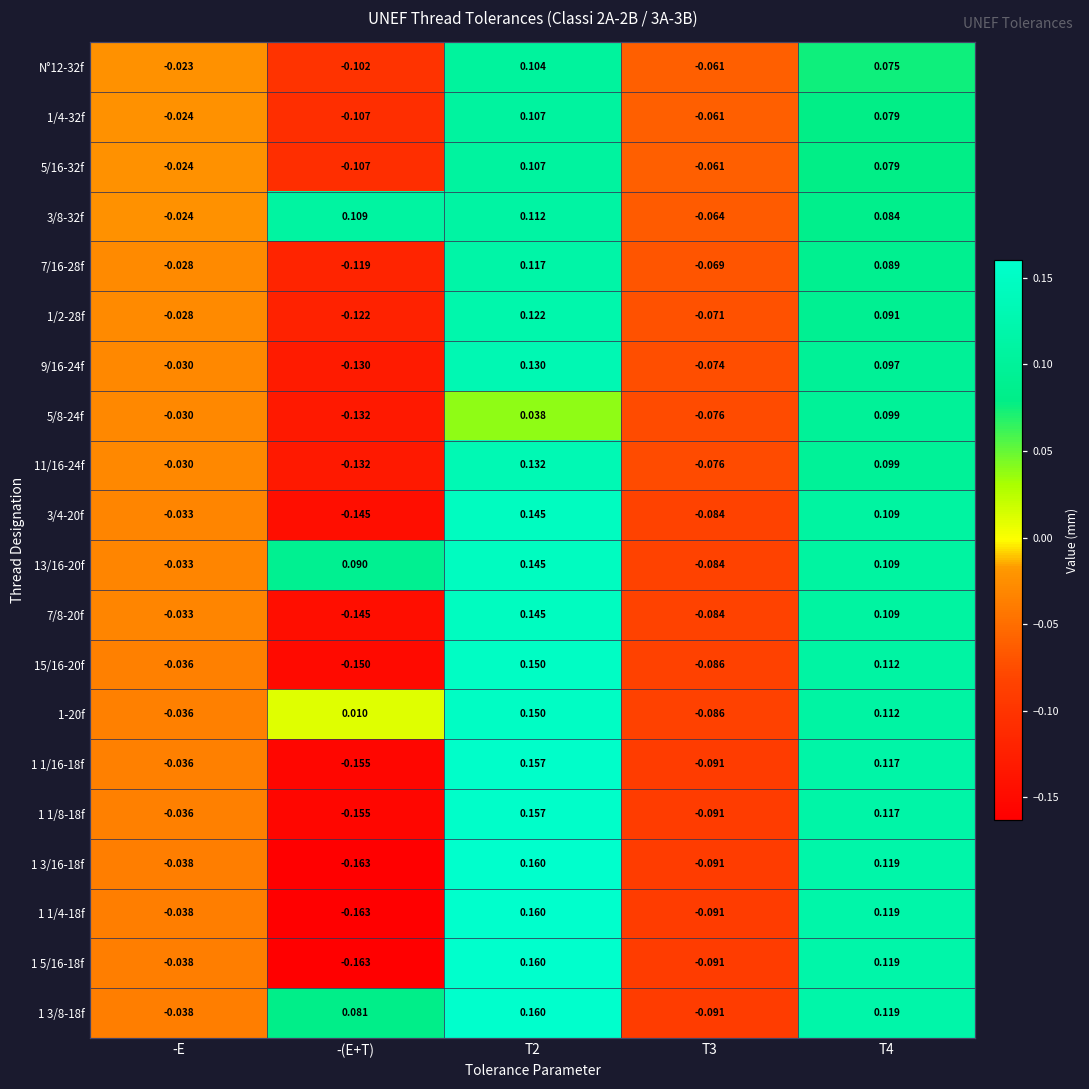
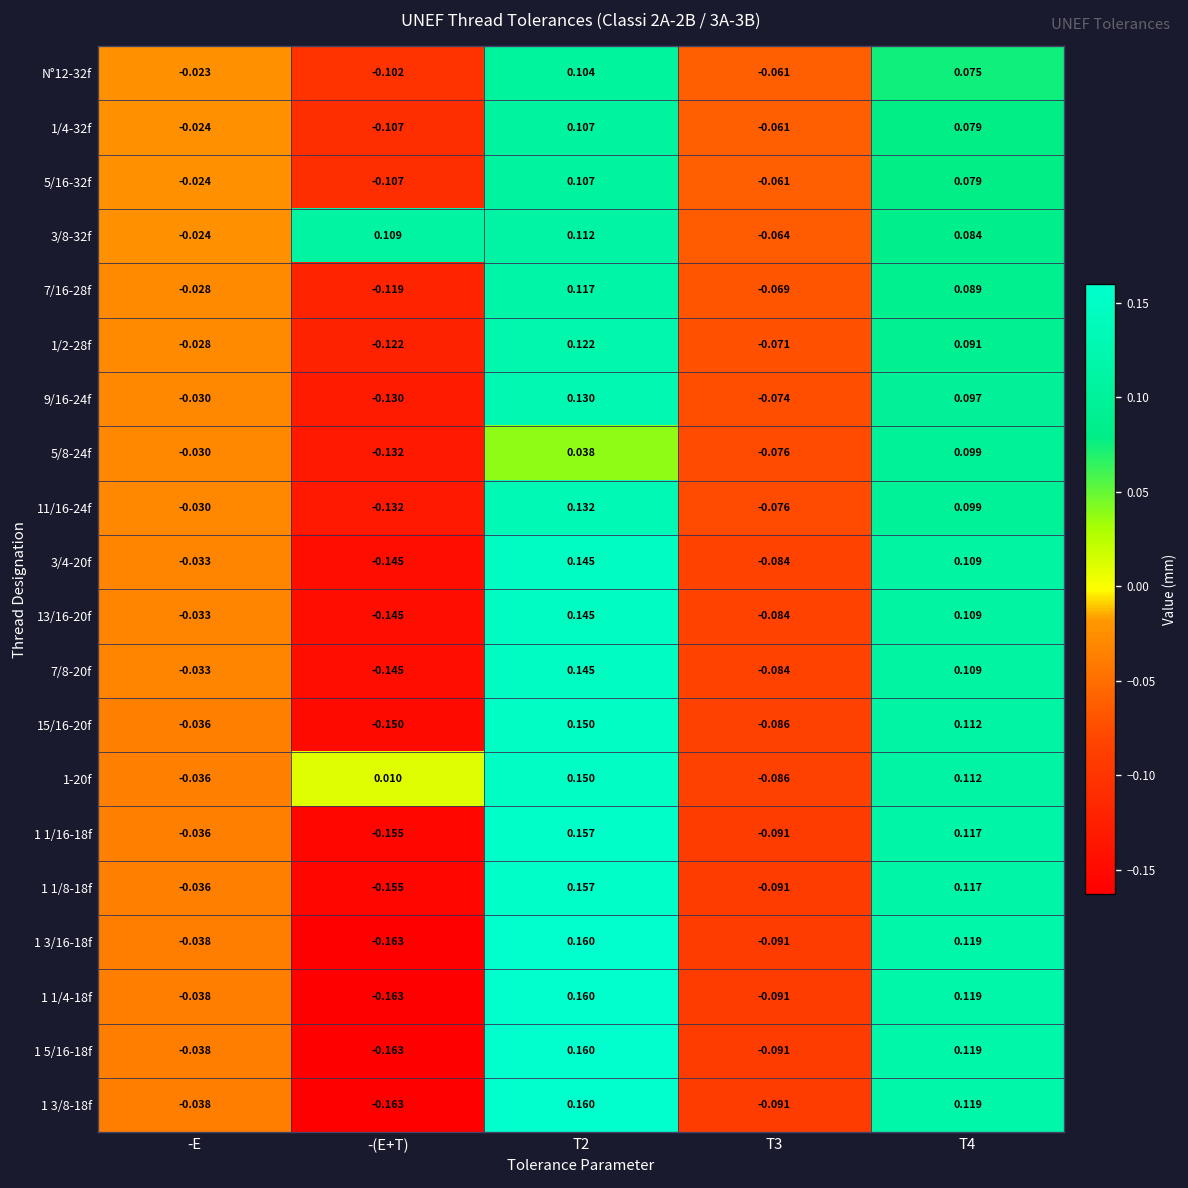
13/16-20f, -(E+T): 0.090 -> -0.145
1 3/8-18f, -(E+T): 0.081 -> -0.163
